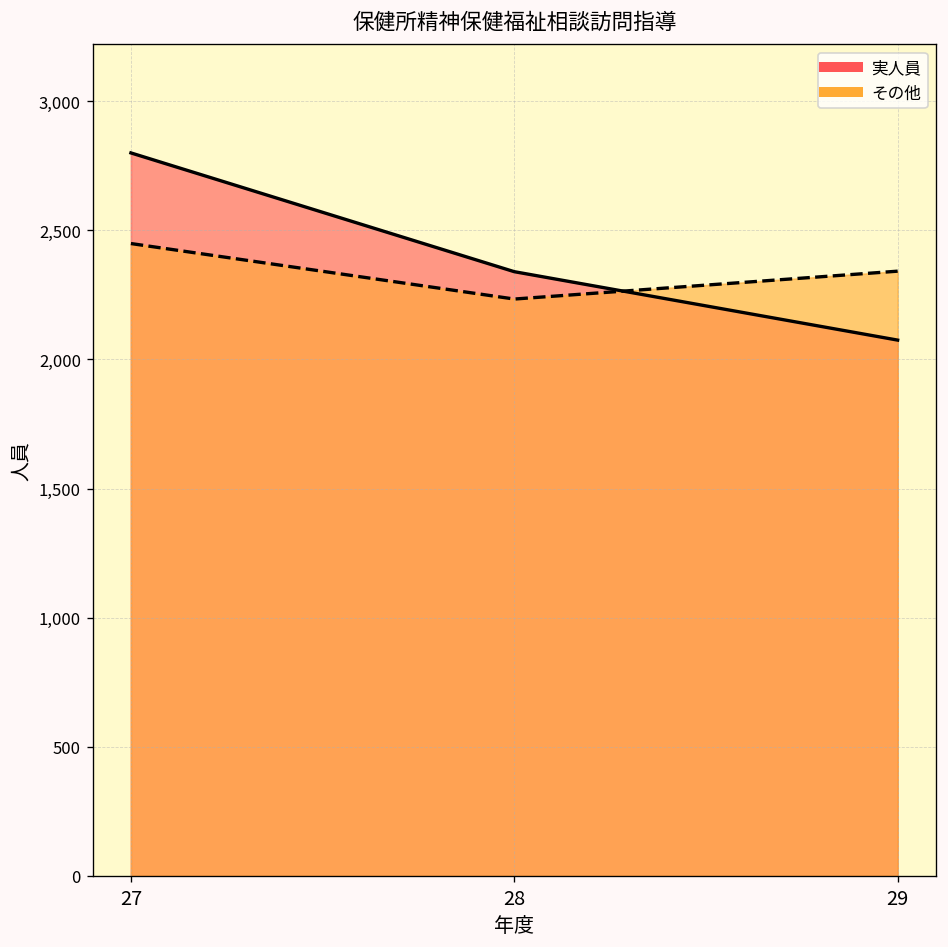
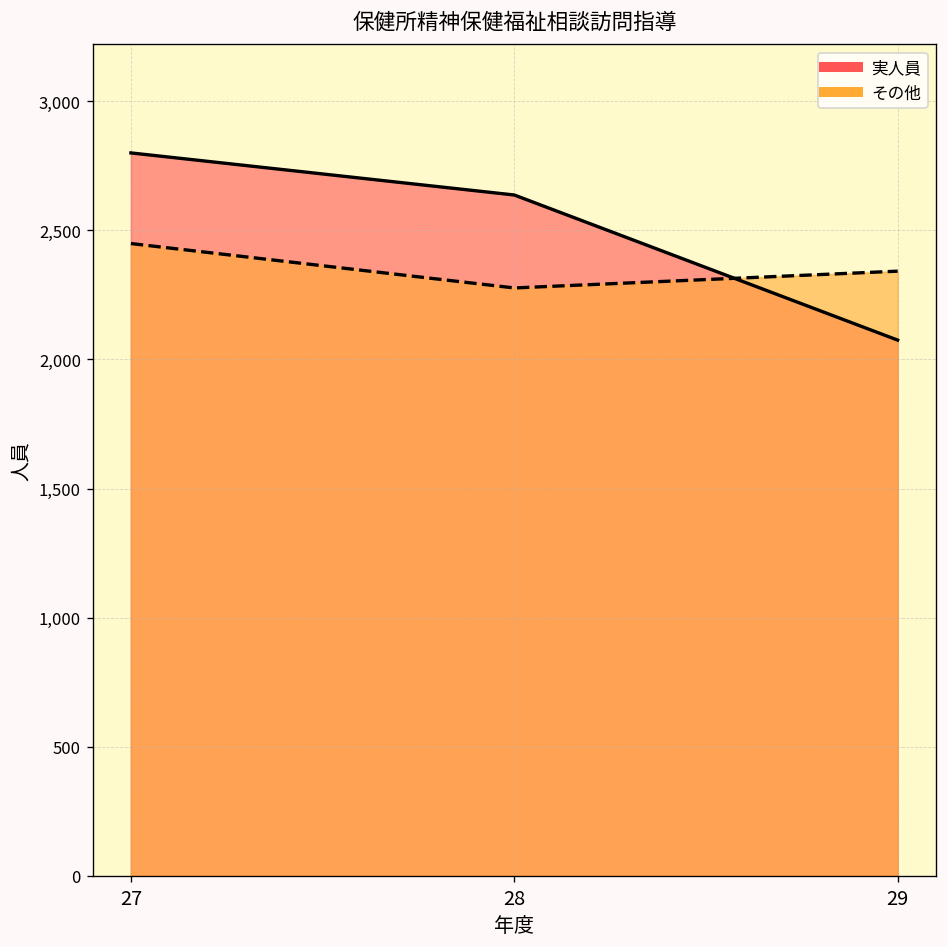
実人員, 28: 2,340 -> 2,640
その他, 28: 2,230 -> 2,280
